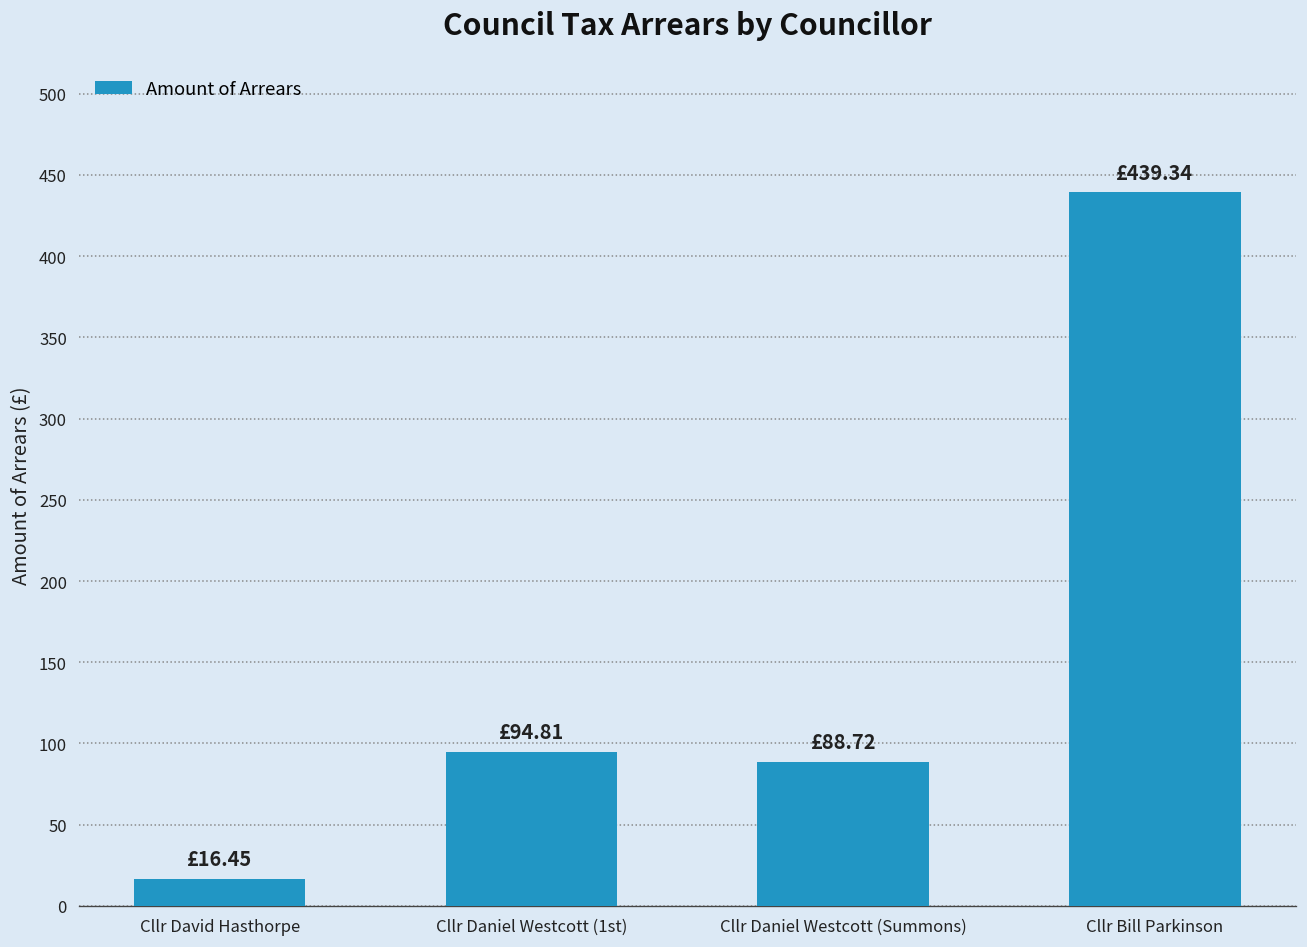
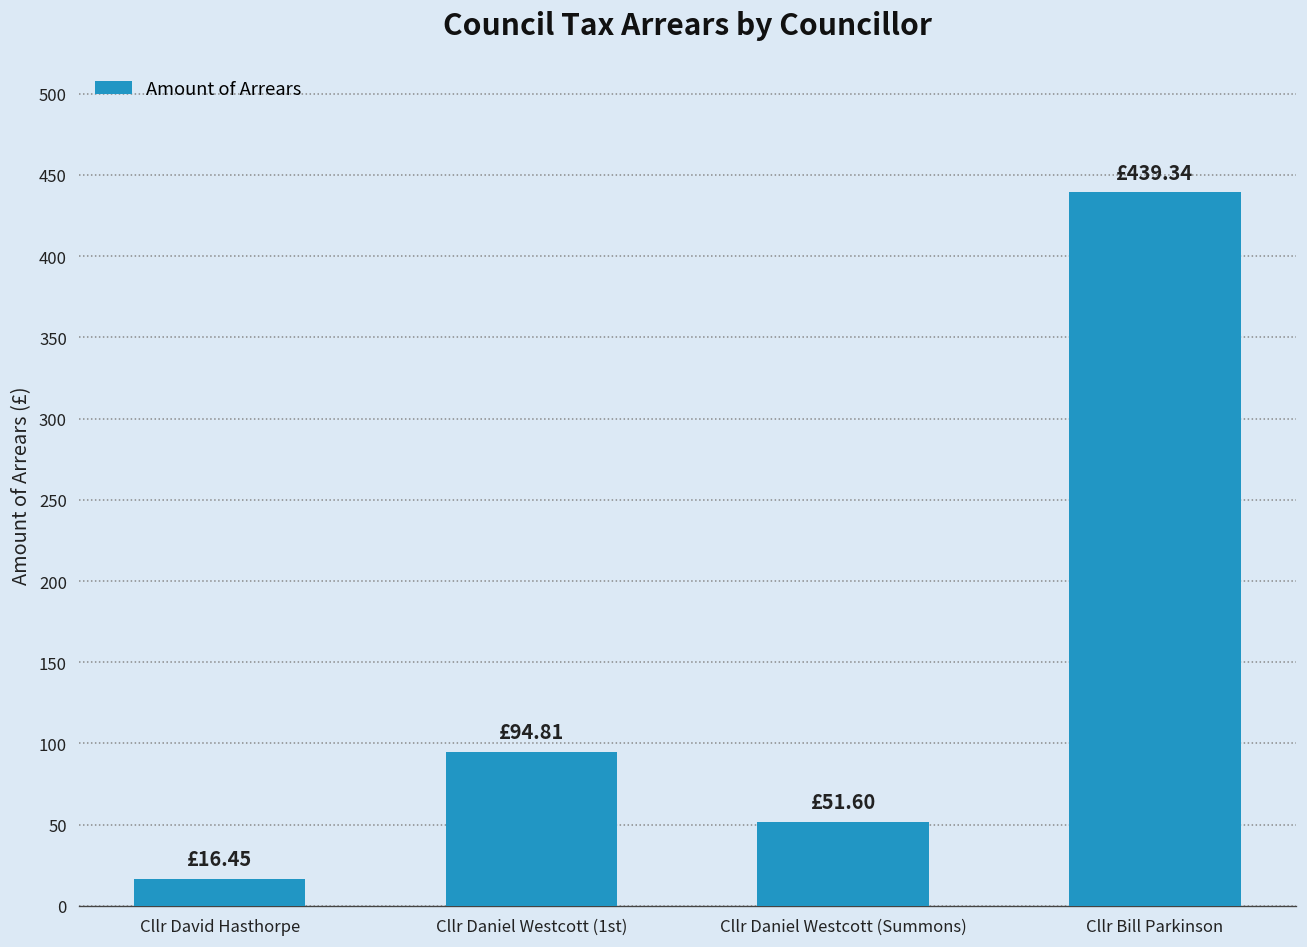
Cllr Daniel Westcott (Summons): £88.72 -> £51.60
